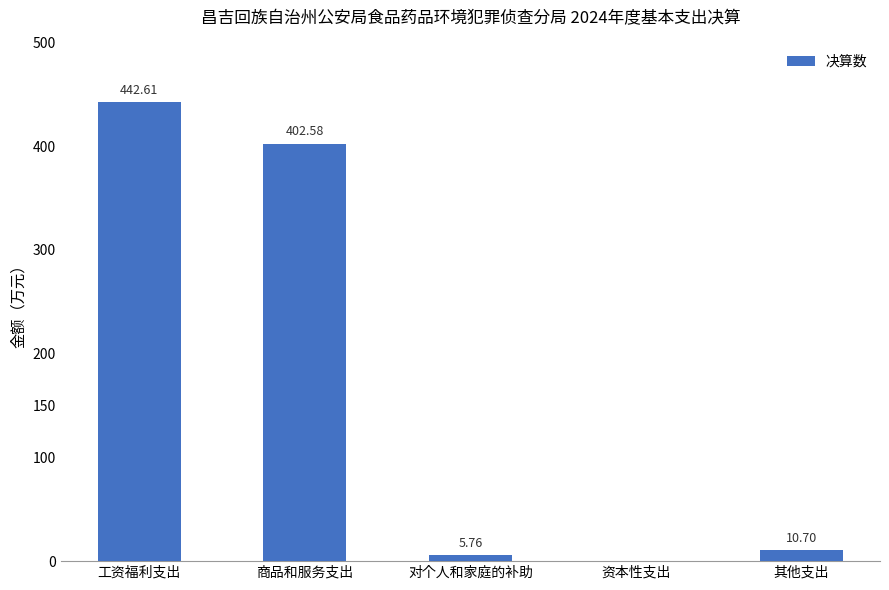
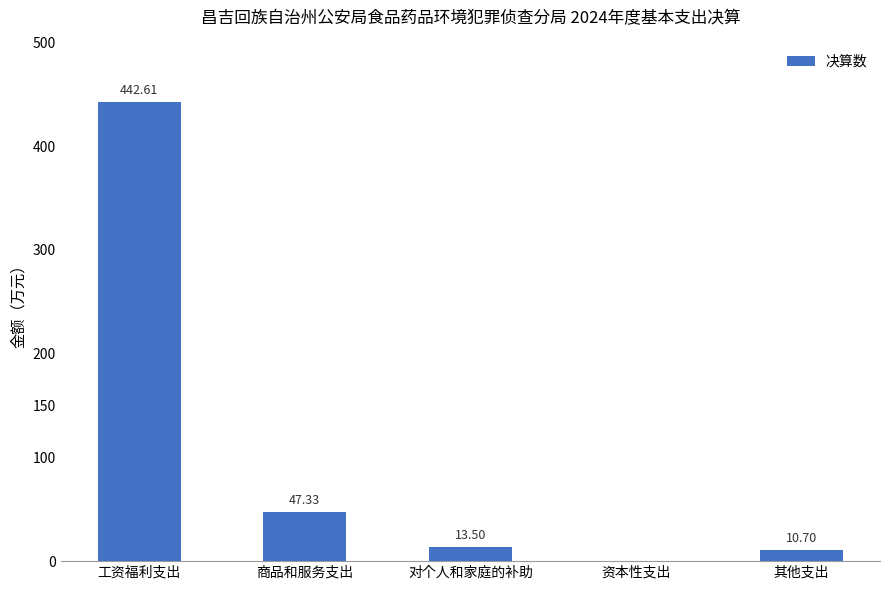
商品和服务支出: 402.58 -> 47.33
对个人和家庭的补助: 5.76 -> 13.50
